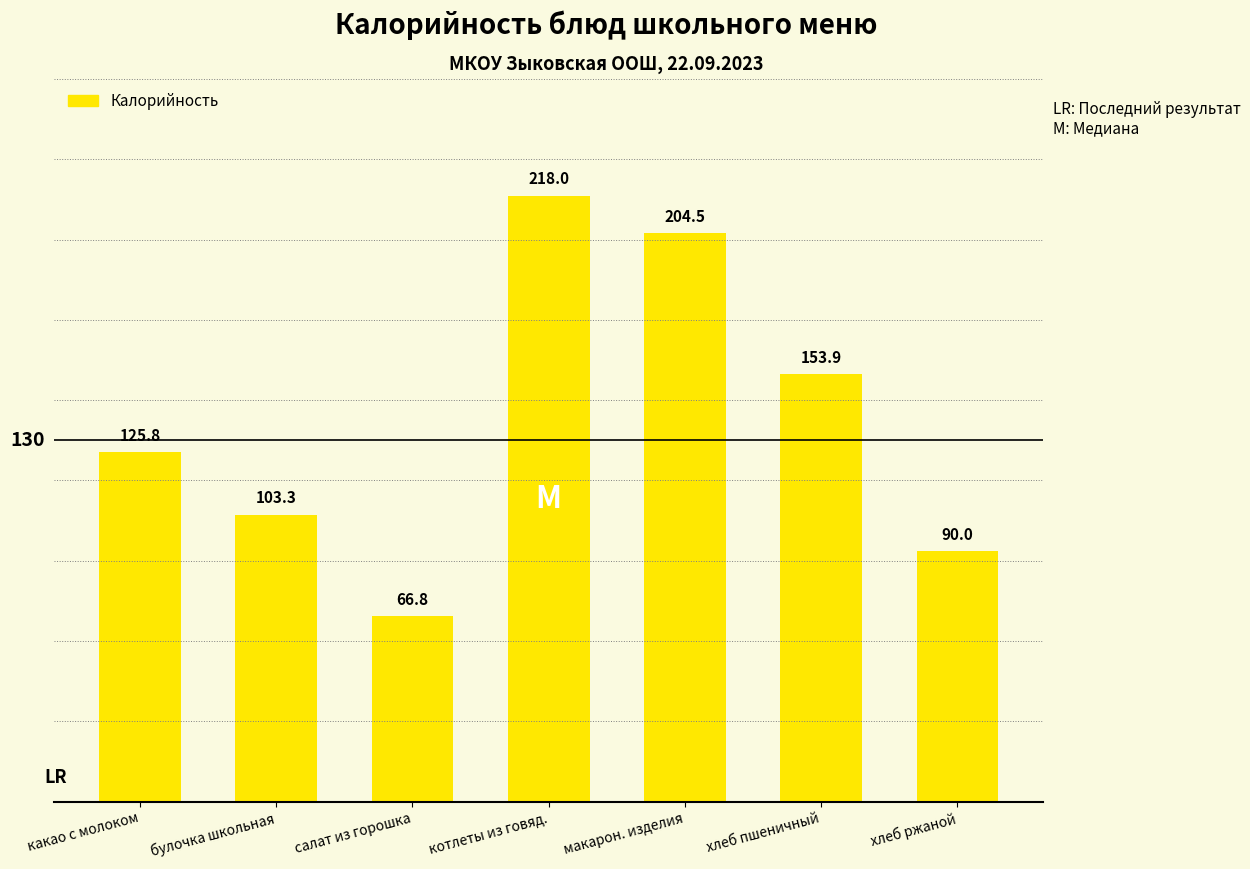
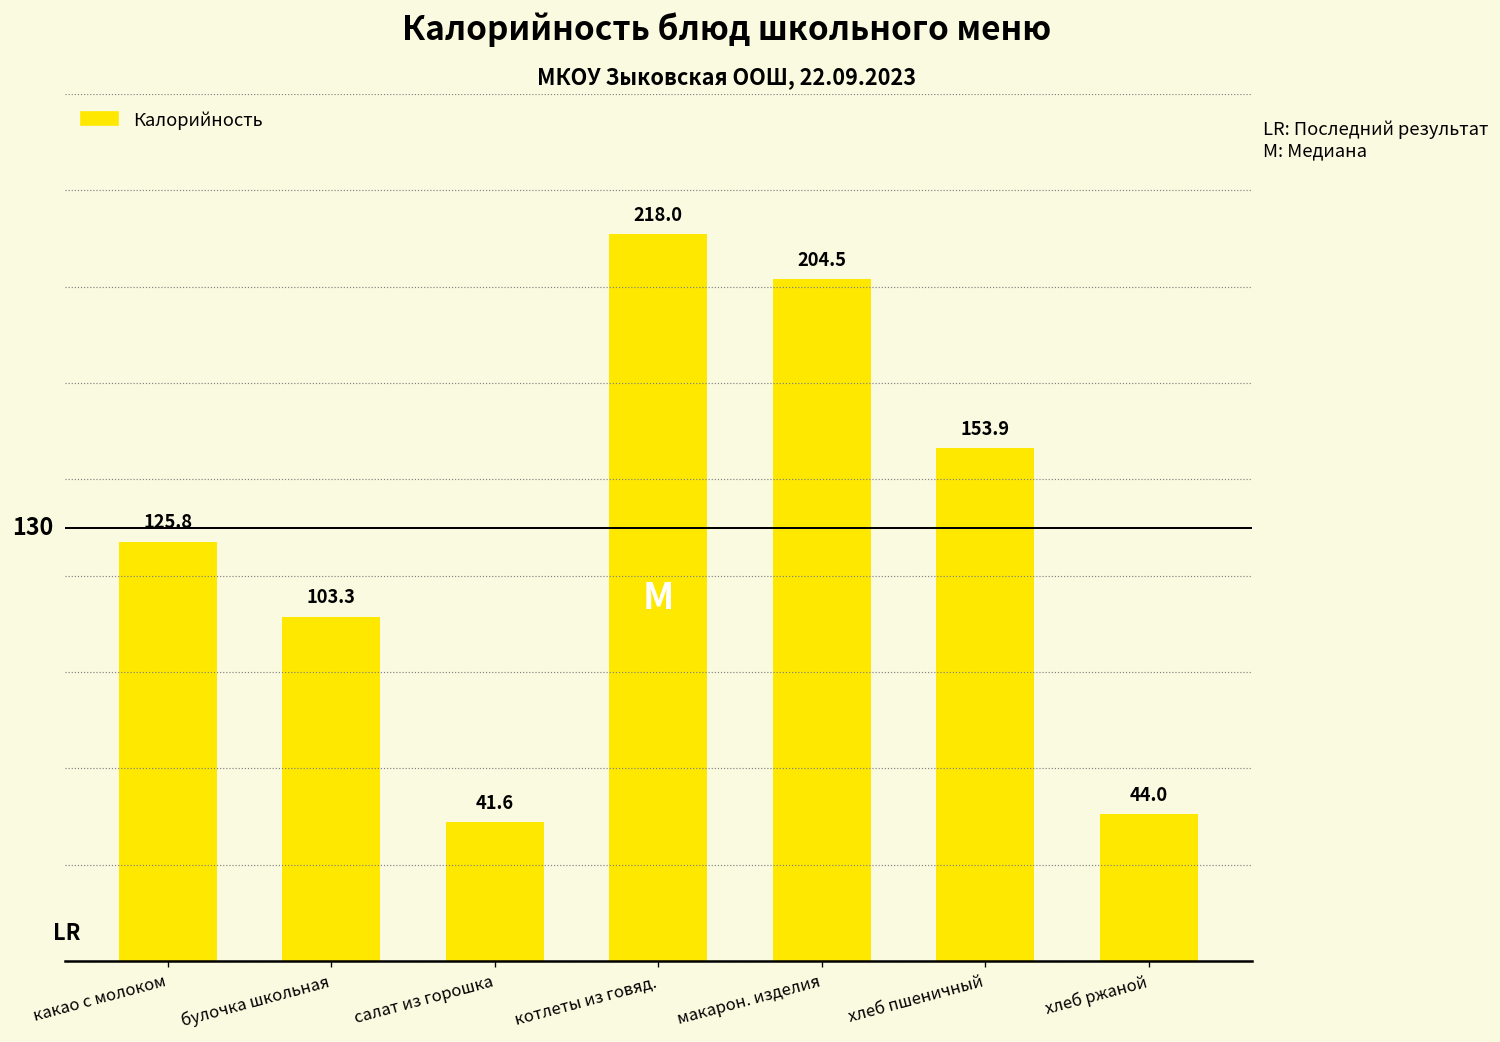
салат из горошка: 66.8 -> 41.6
хлеб ржаной: 90.0 -> 44.0
